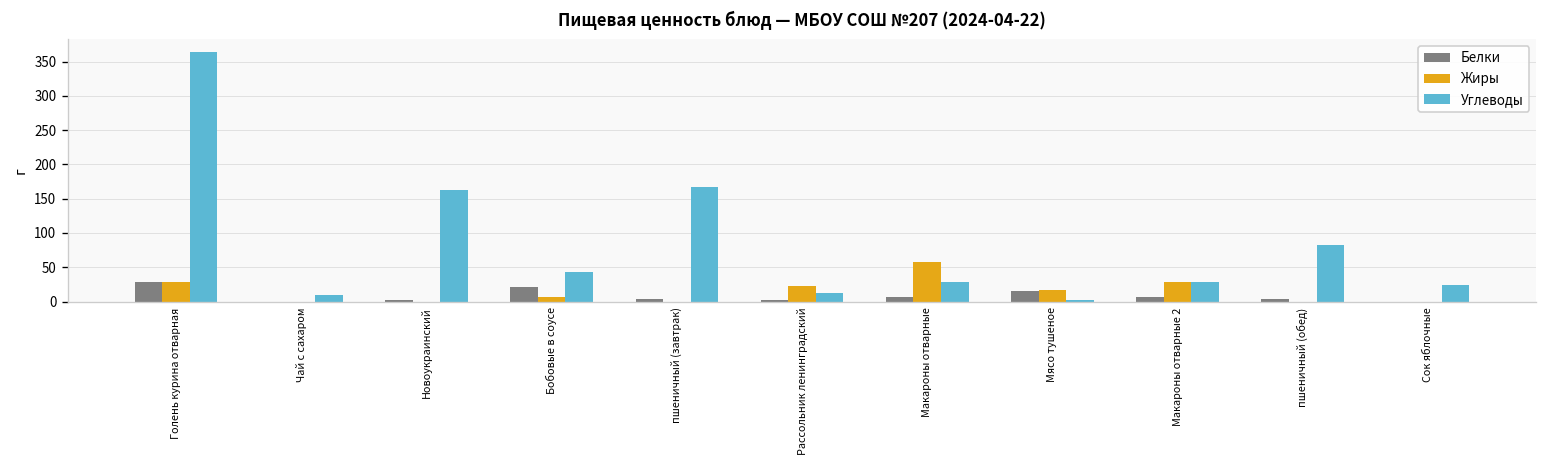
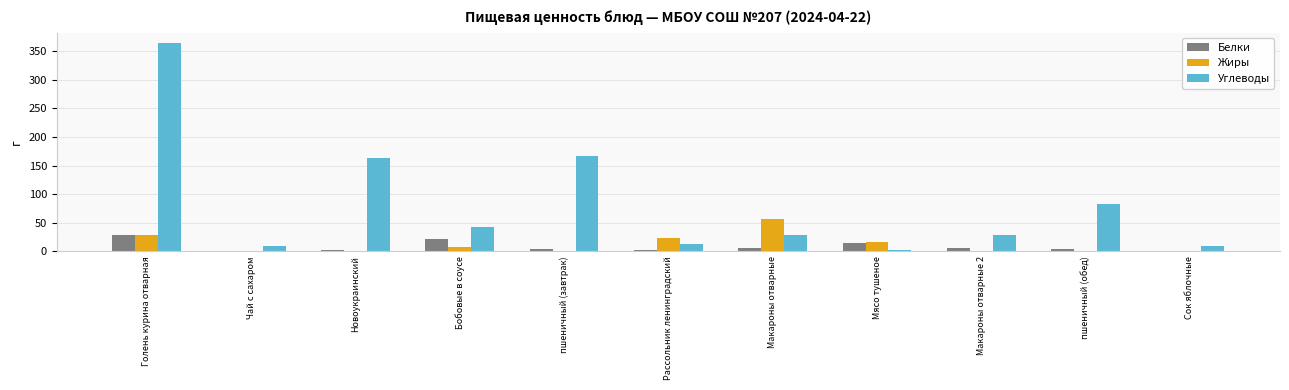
Жиры, Макароны отварные 2: 30 -> 0
Углеводы, Сок яблочные: 20 -> 10
